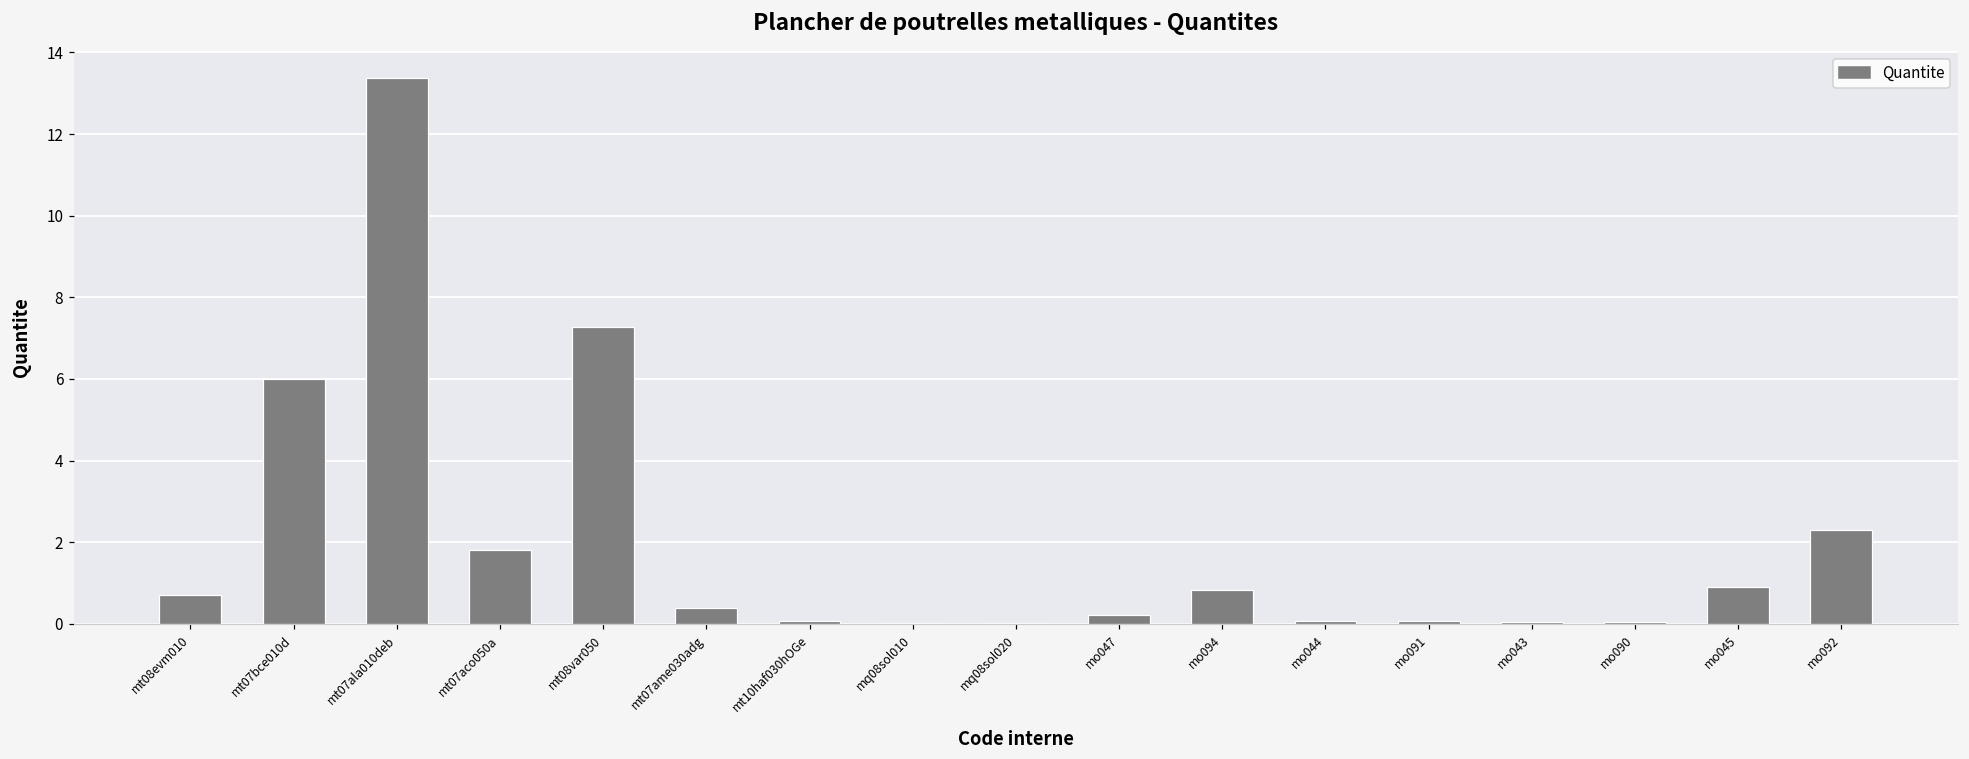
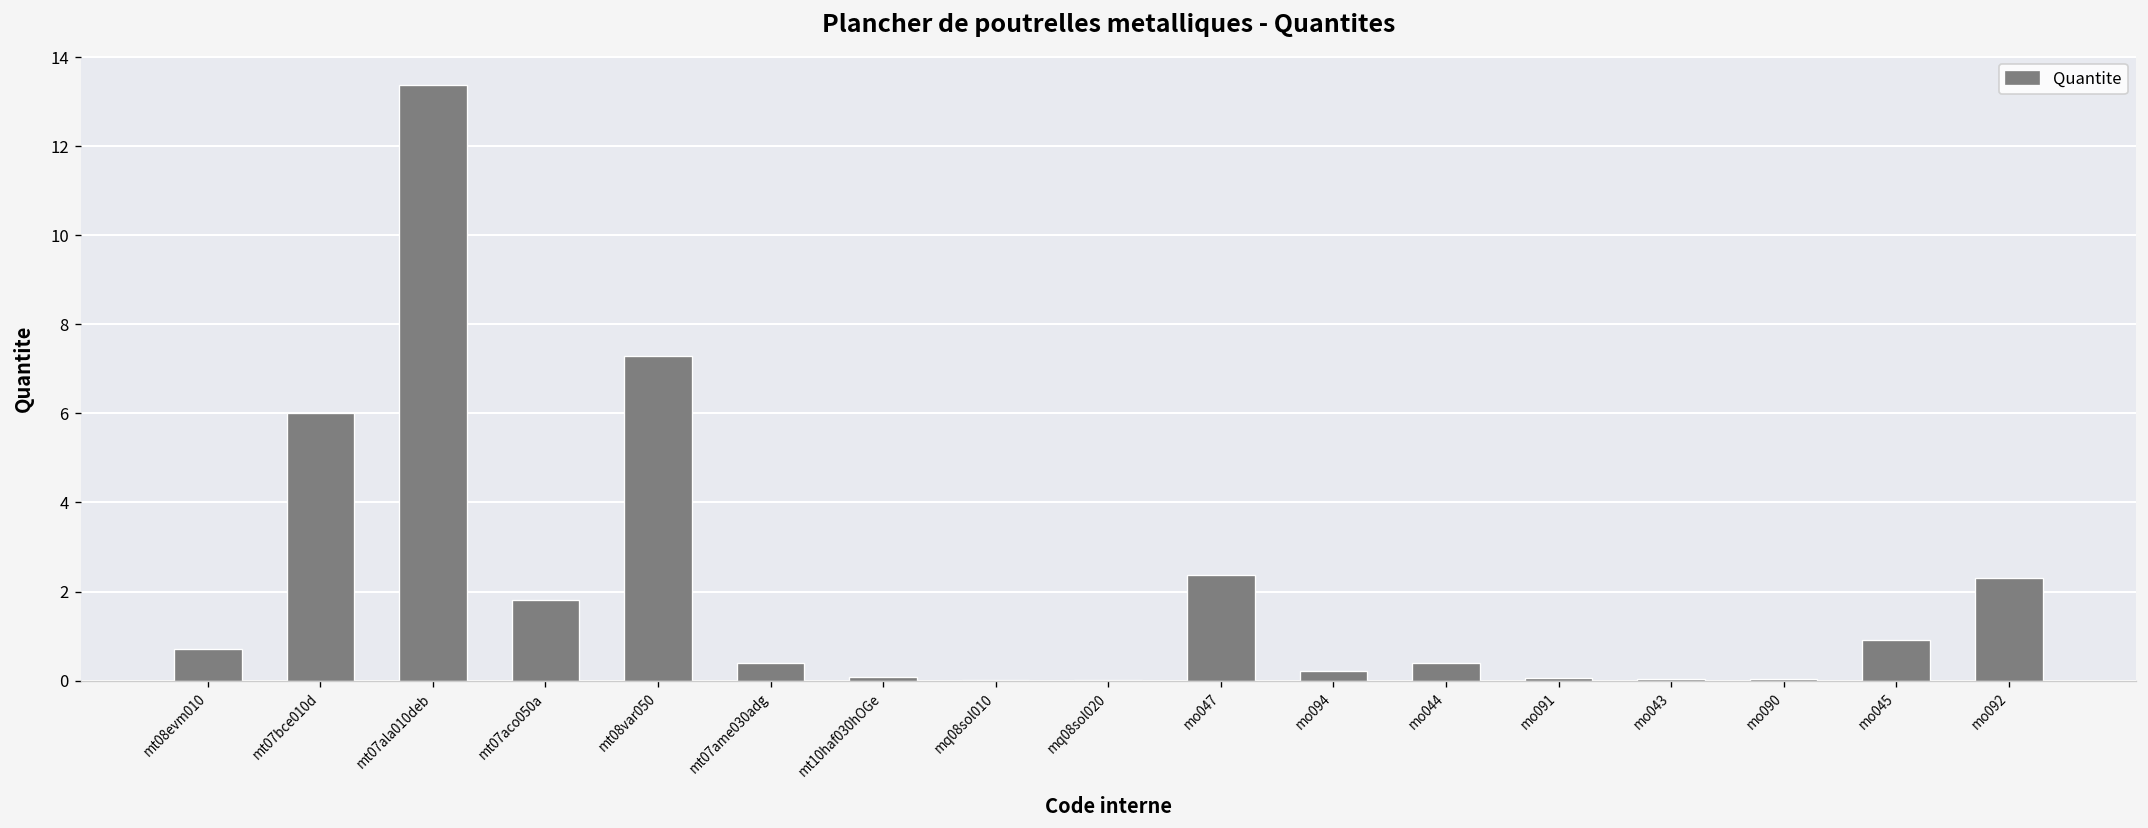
mo047: 0.2 -> 2.4
mo094: 0.8 -> 0.2
mo044: 0.1 -> 0.4
